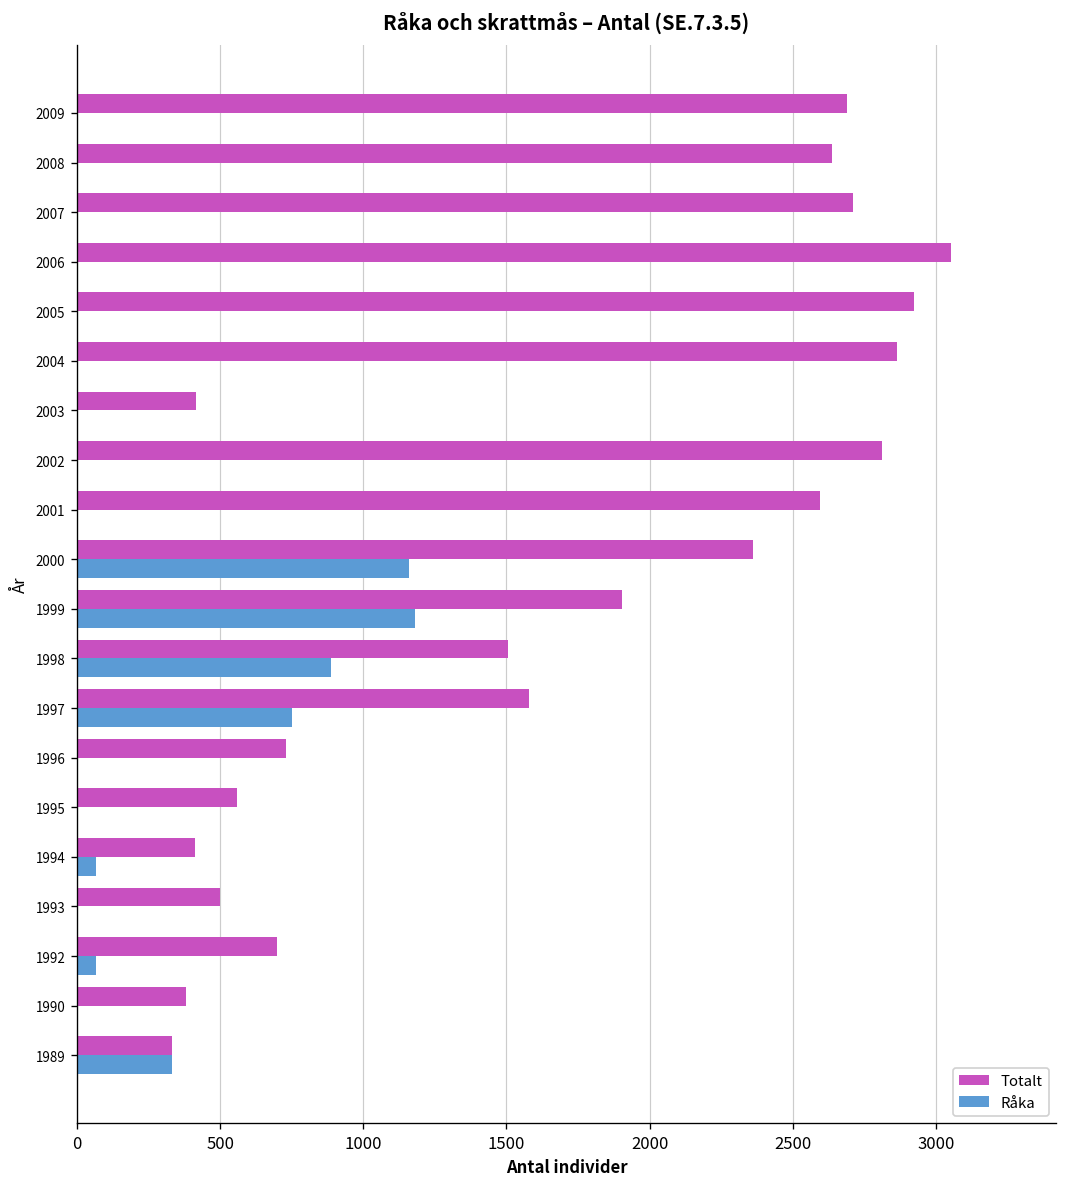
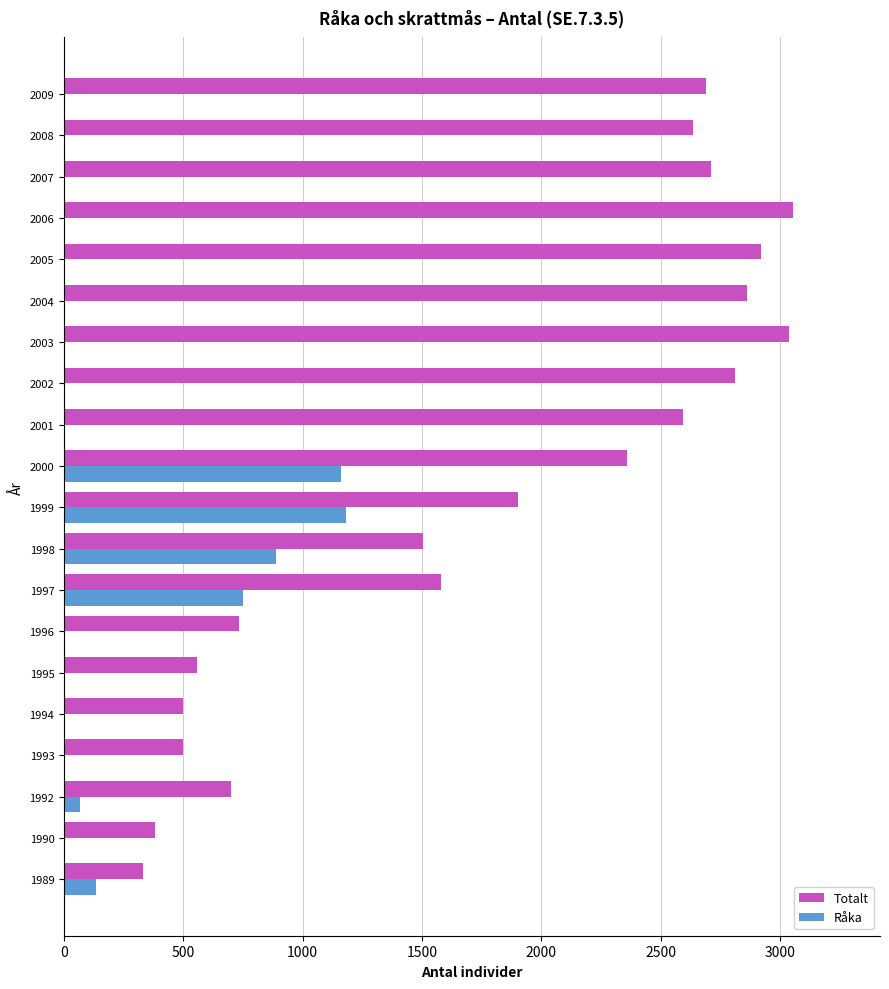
Totalt, 2003: 420 -> 3040
Totalt, 1994: 410 -> 500
Råka, 1994: 70 -> 0
Råka, 1989: 330 -> 130
